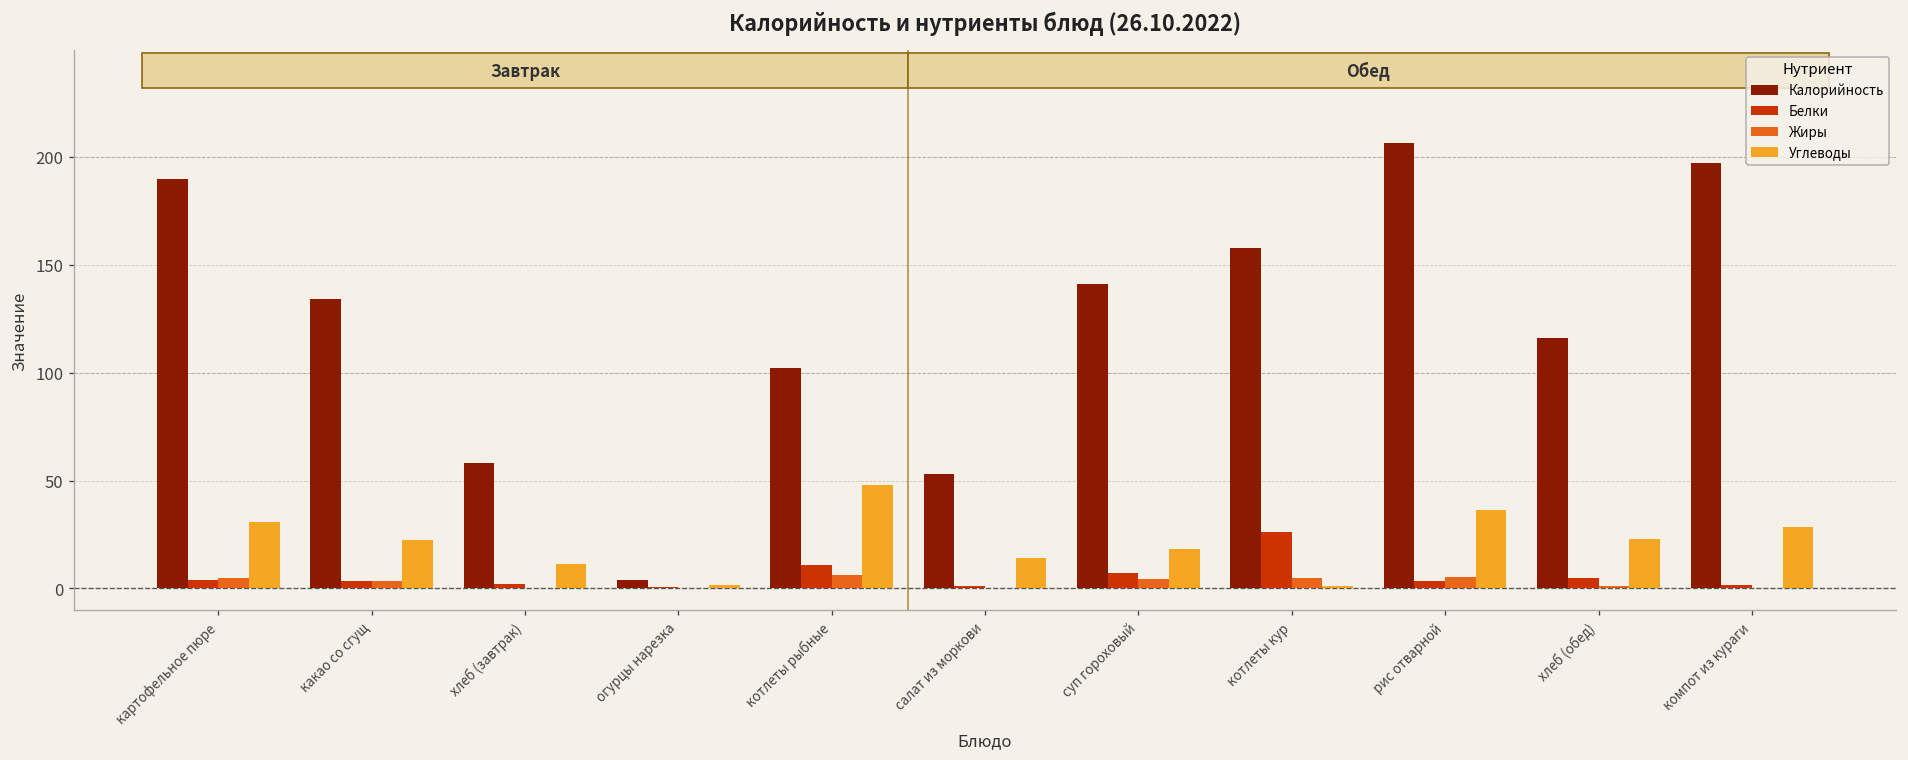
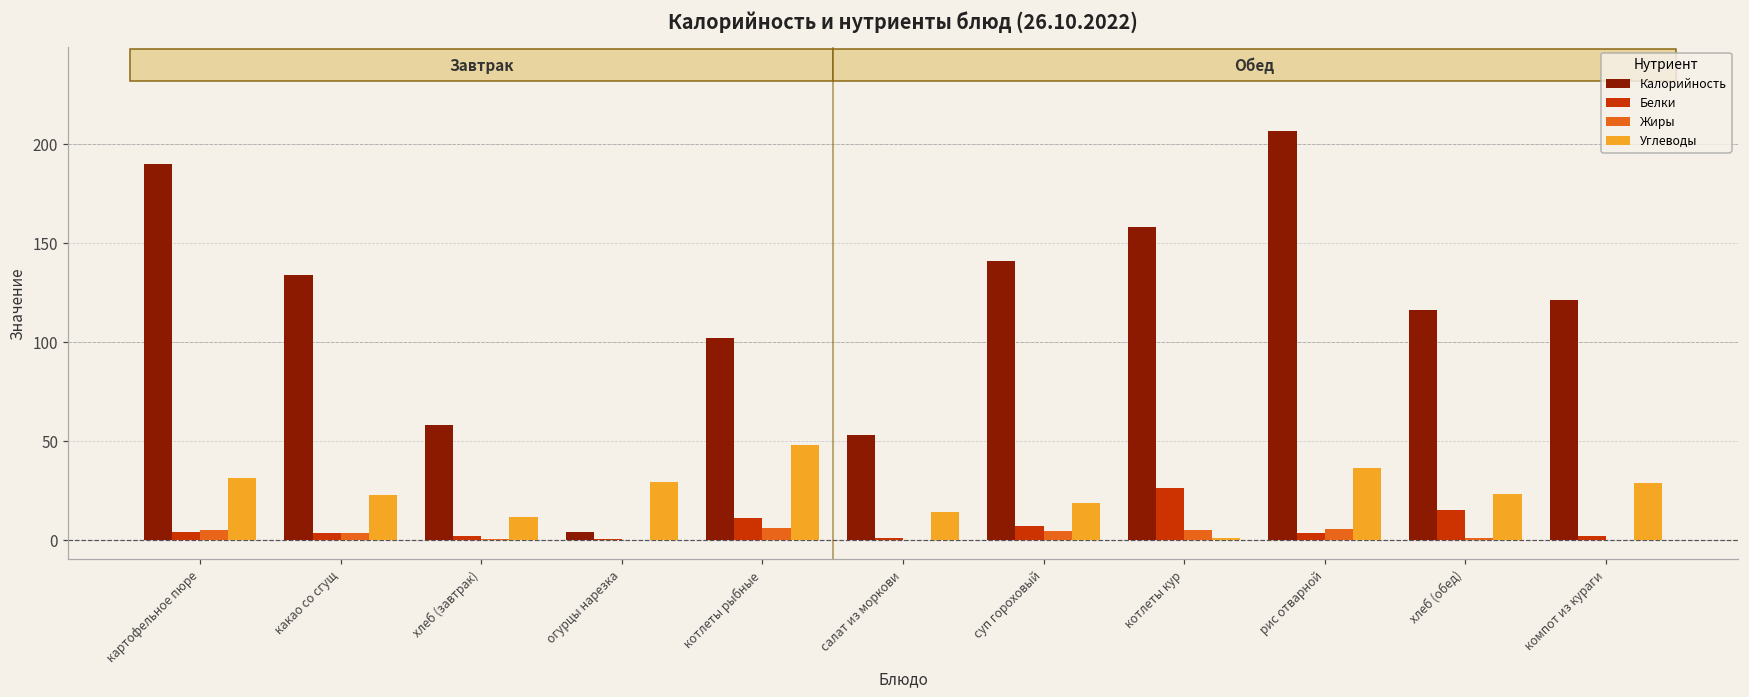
Углеводы, огурцы нарезка: 2 -> 29
Белки, хлеб (обед): 5 -> 15
Калорийность, компот из кураги: 197 -> 121
